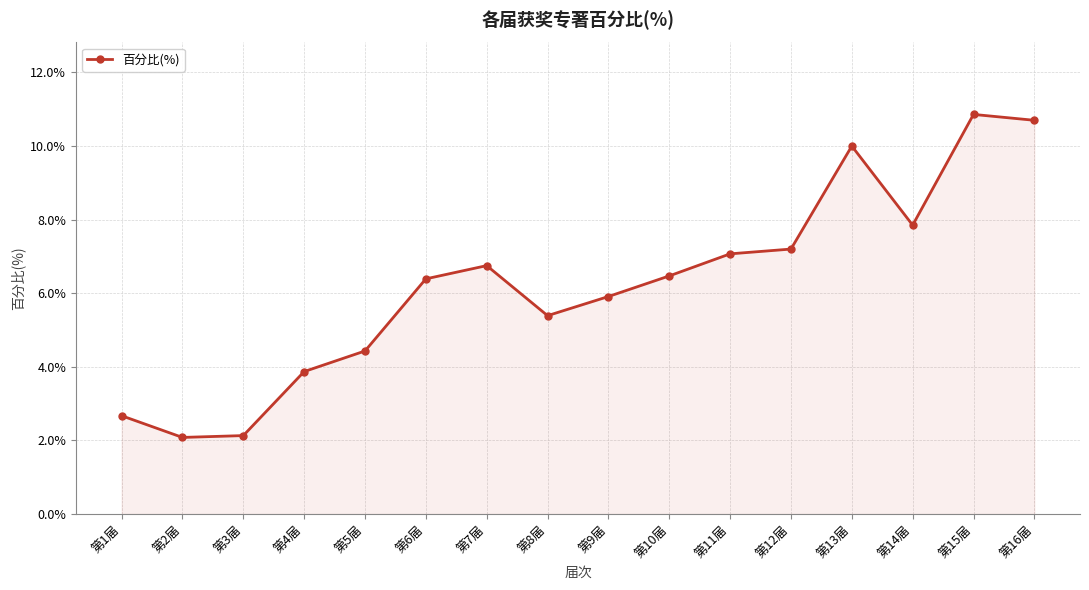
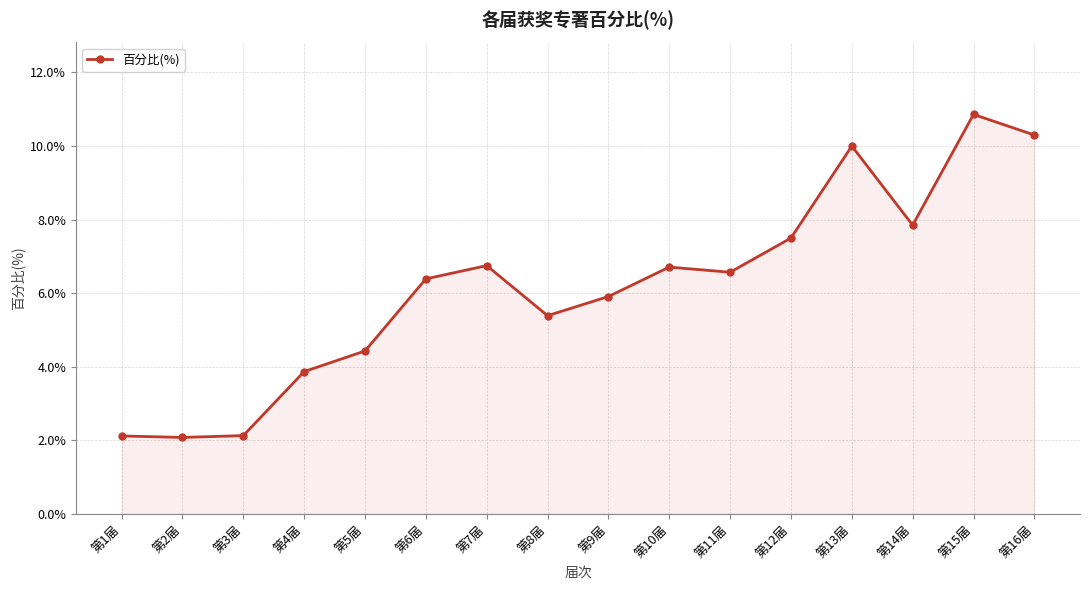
第1届: 2.7% -> 2.1%
第10届: 6.5% -> 6.7%
第11届: 7.1% -> 6.6%
第12届: 7.2% -> 7.5%
第16届: 10.7% -> 10.3%
